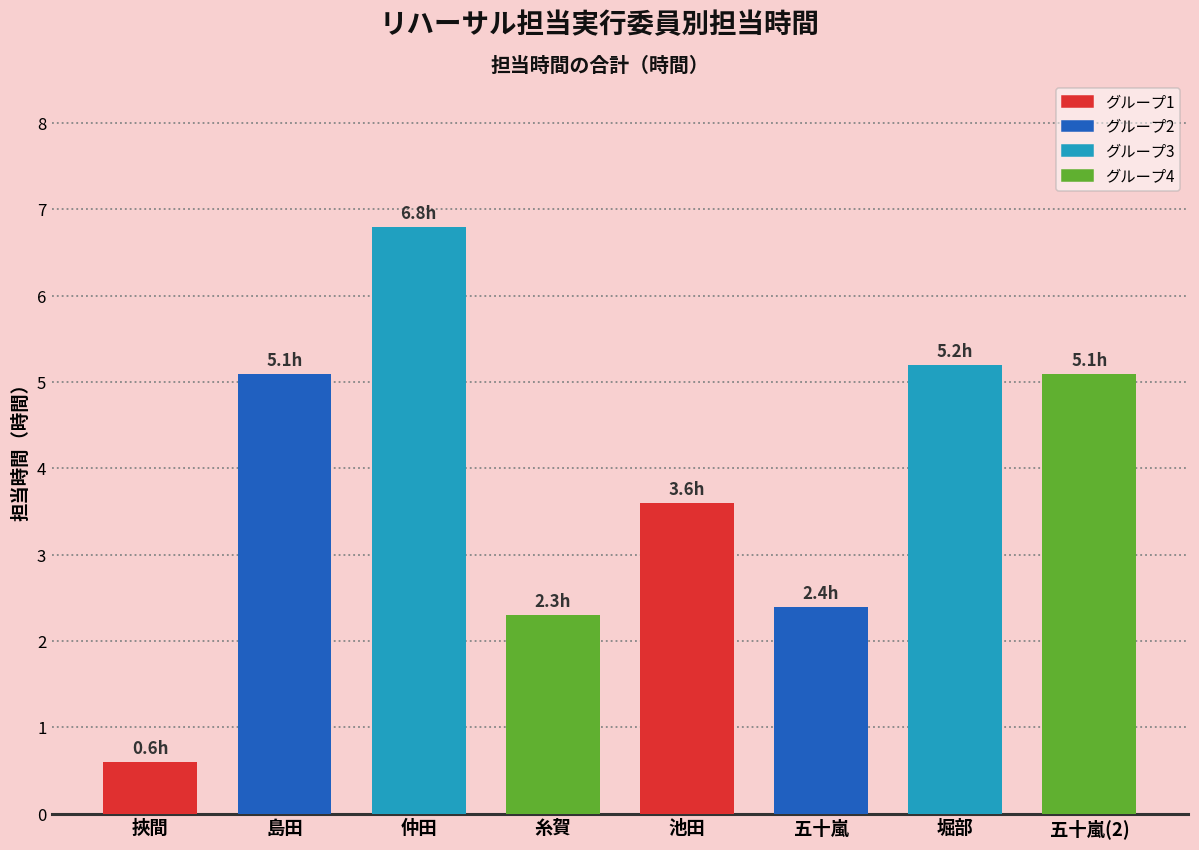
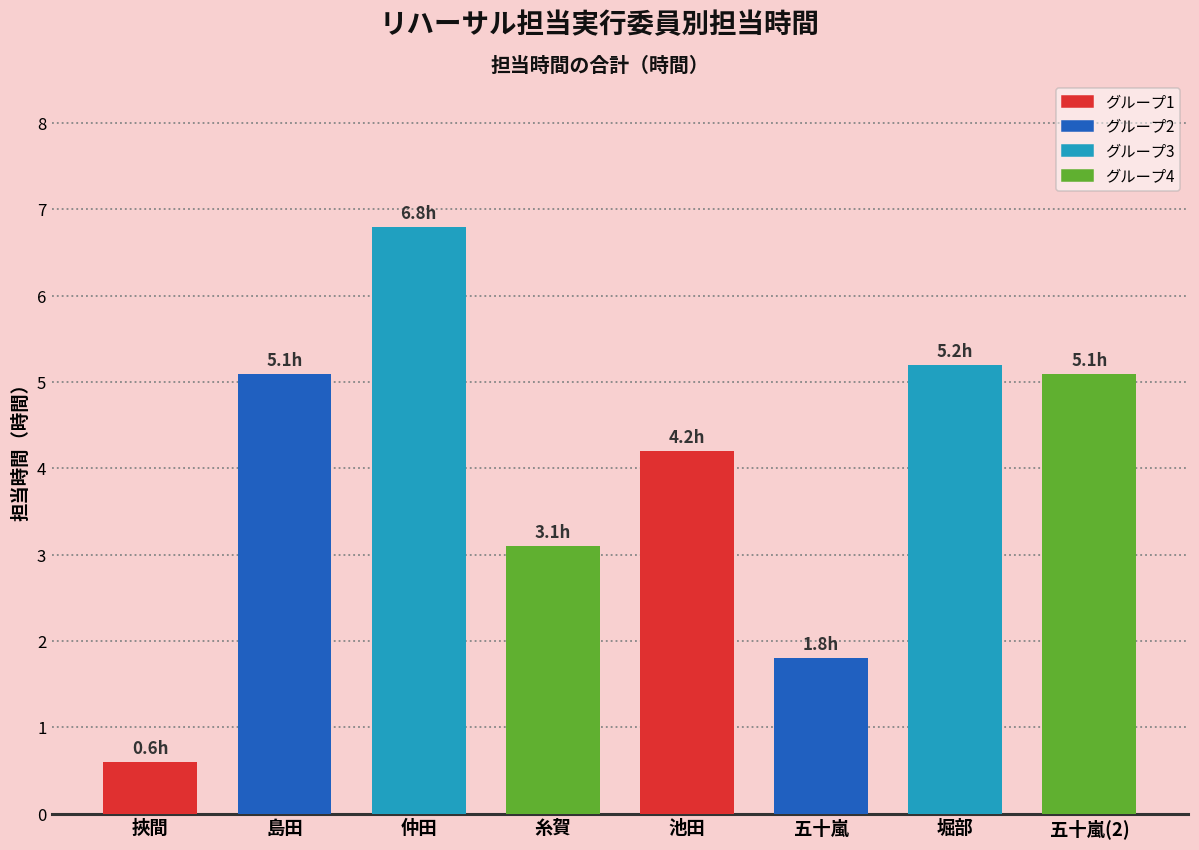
糸賀: 2.3h -> 3.1h
池田: 3.6h -> 4.2h
五十嵐: 2.4h -> 1.8h
